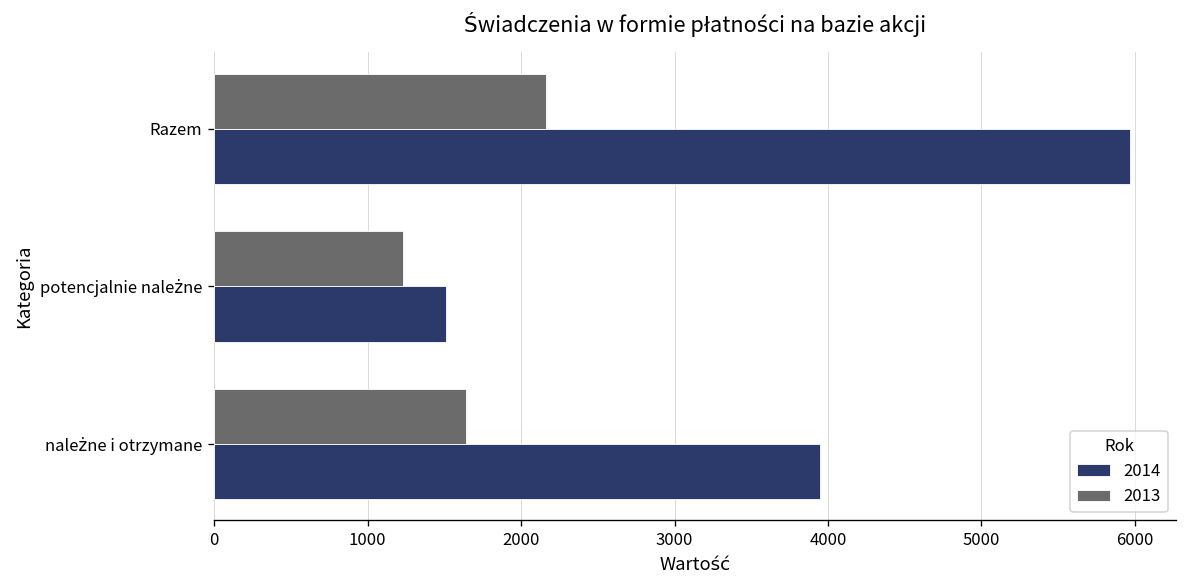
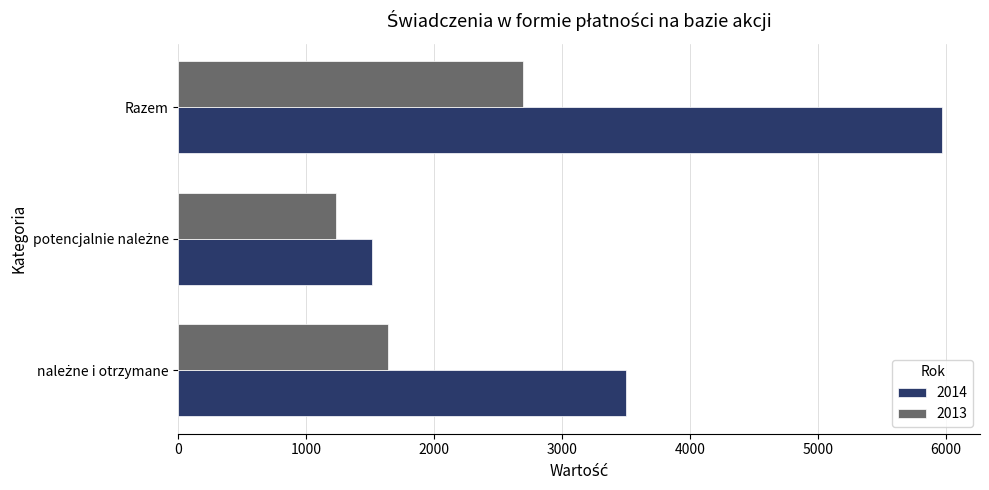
2013, Razem: 2160 -> 2690
2014, należne i otrzymane: 3950 -> 3500
